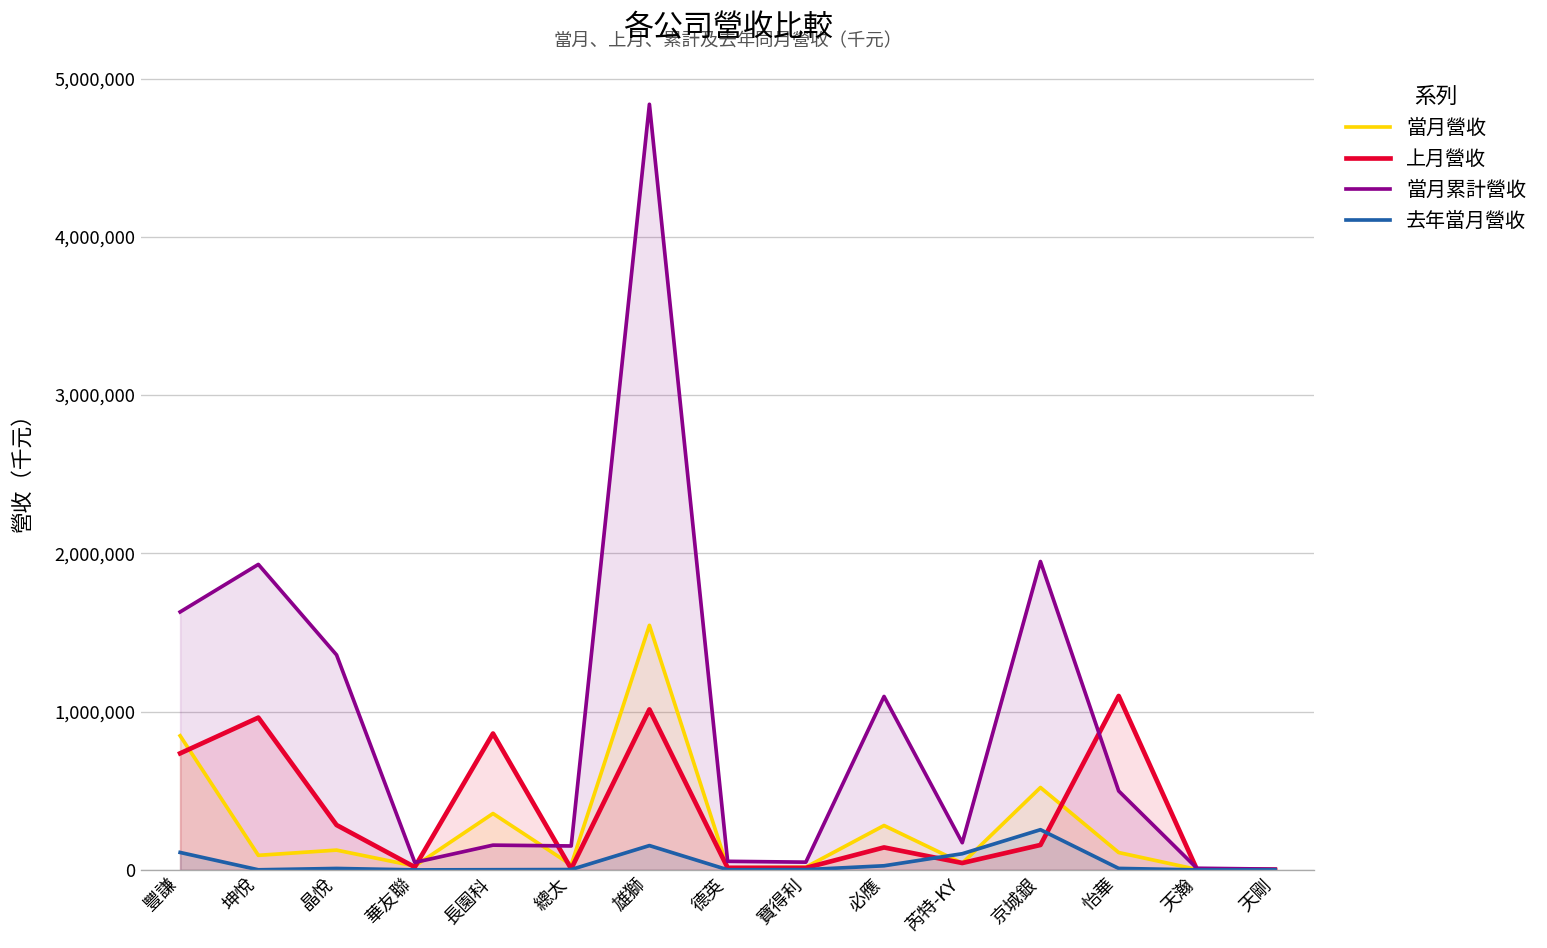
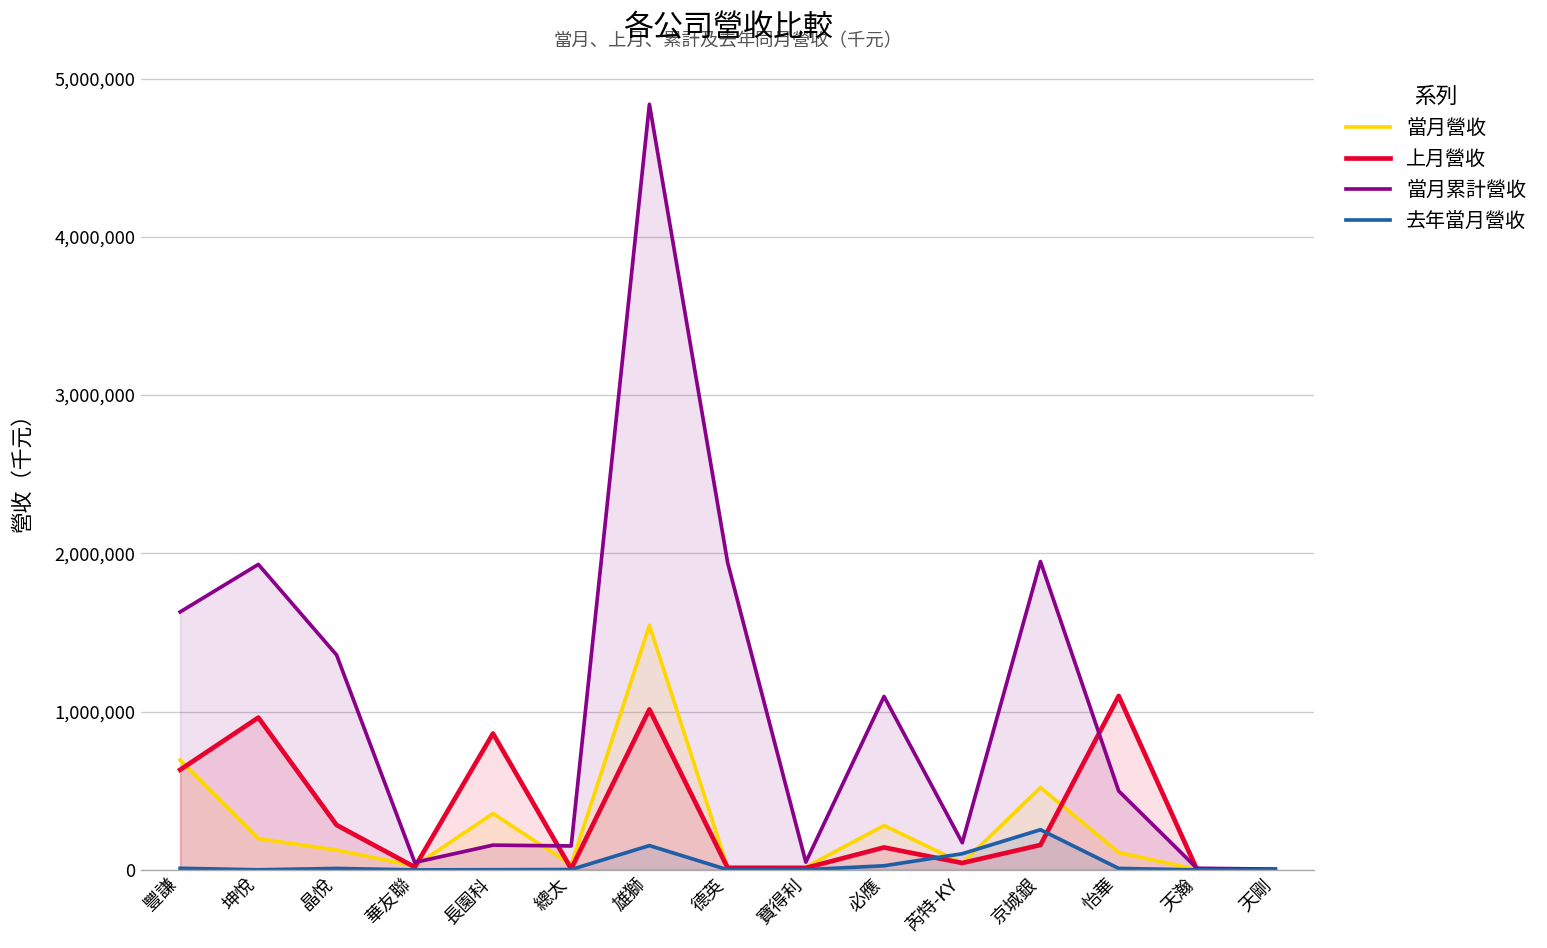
當月營收, 豐謙: 850,000 -> 700,000
上月營收, 豐謙: 740,000 -> 630,000
去年當月營收, 豐謙: 110,000 -> 10,000
當月營收, 坤悅: 90,000 -> 200,000
當月累計營收, 德英: 50,000 -> 1,940,000
